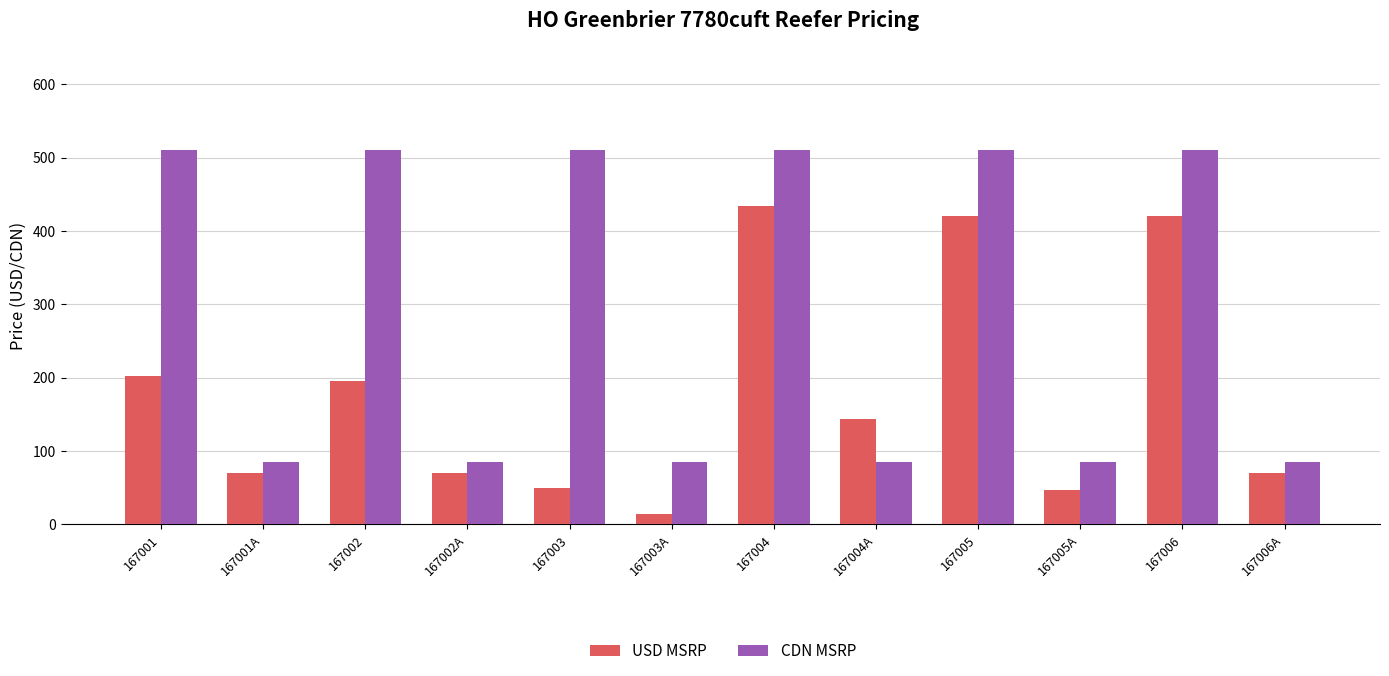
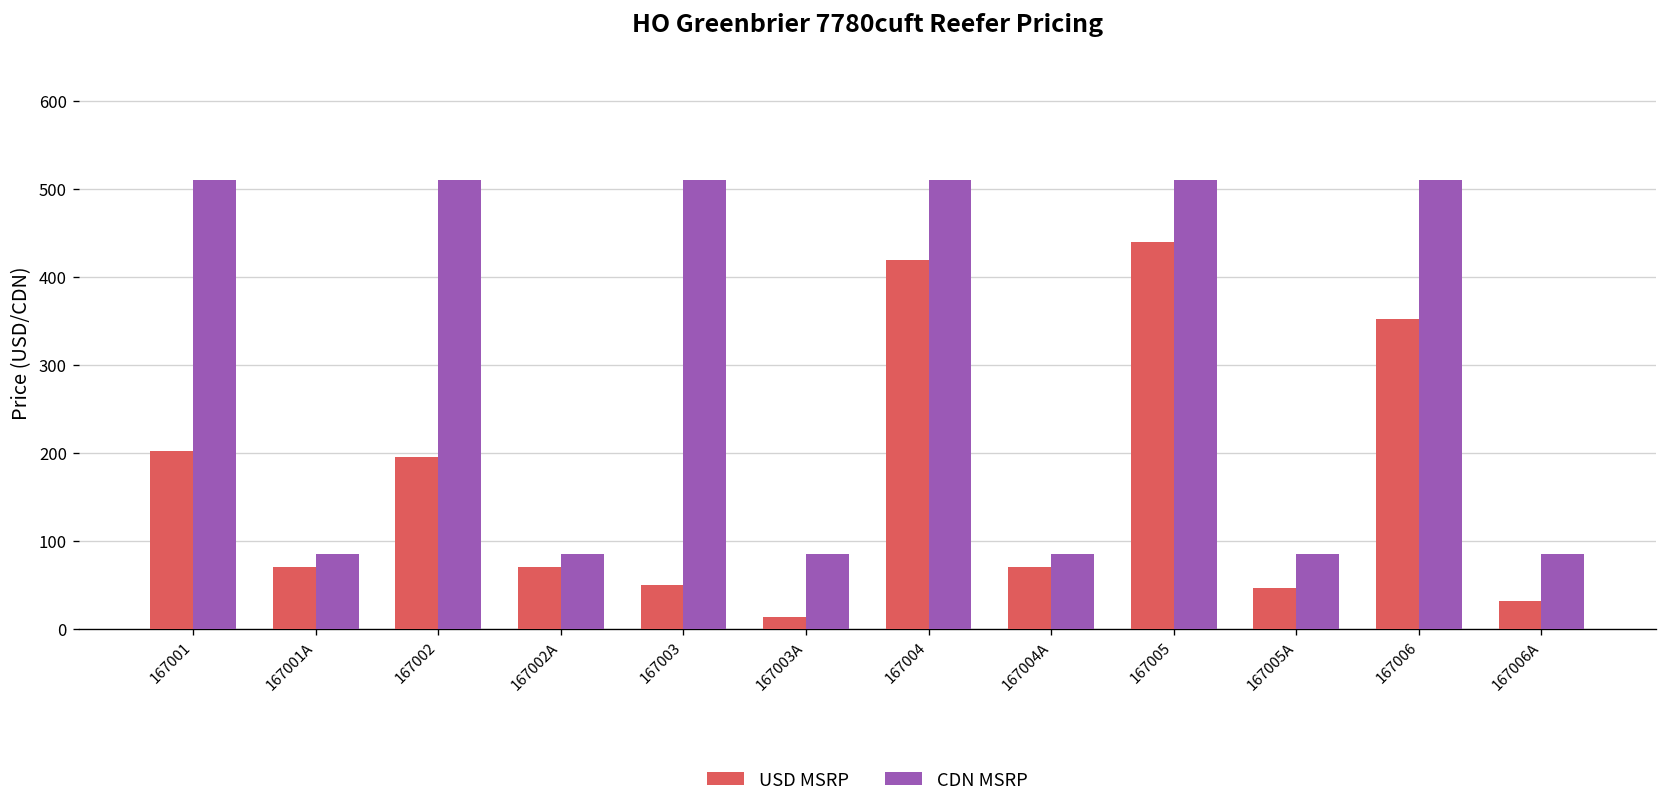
USD MSRP, 167004: 430 -> 420
USD MSRP, 167004A: 140 -> 70
USD MSRP, 167005: 420 -> 440
USD MSRP, 167006: 420 -> 350
USD MSRP, 167006A: 70 -> 30
